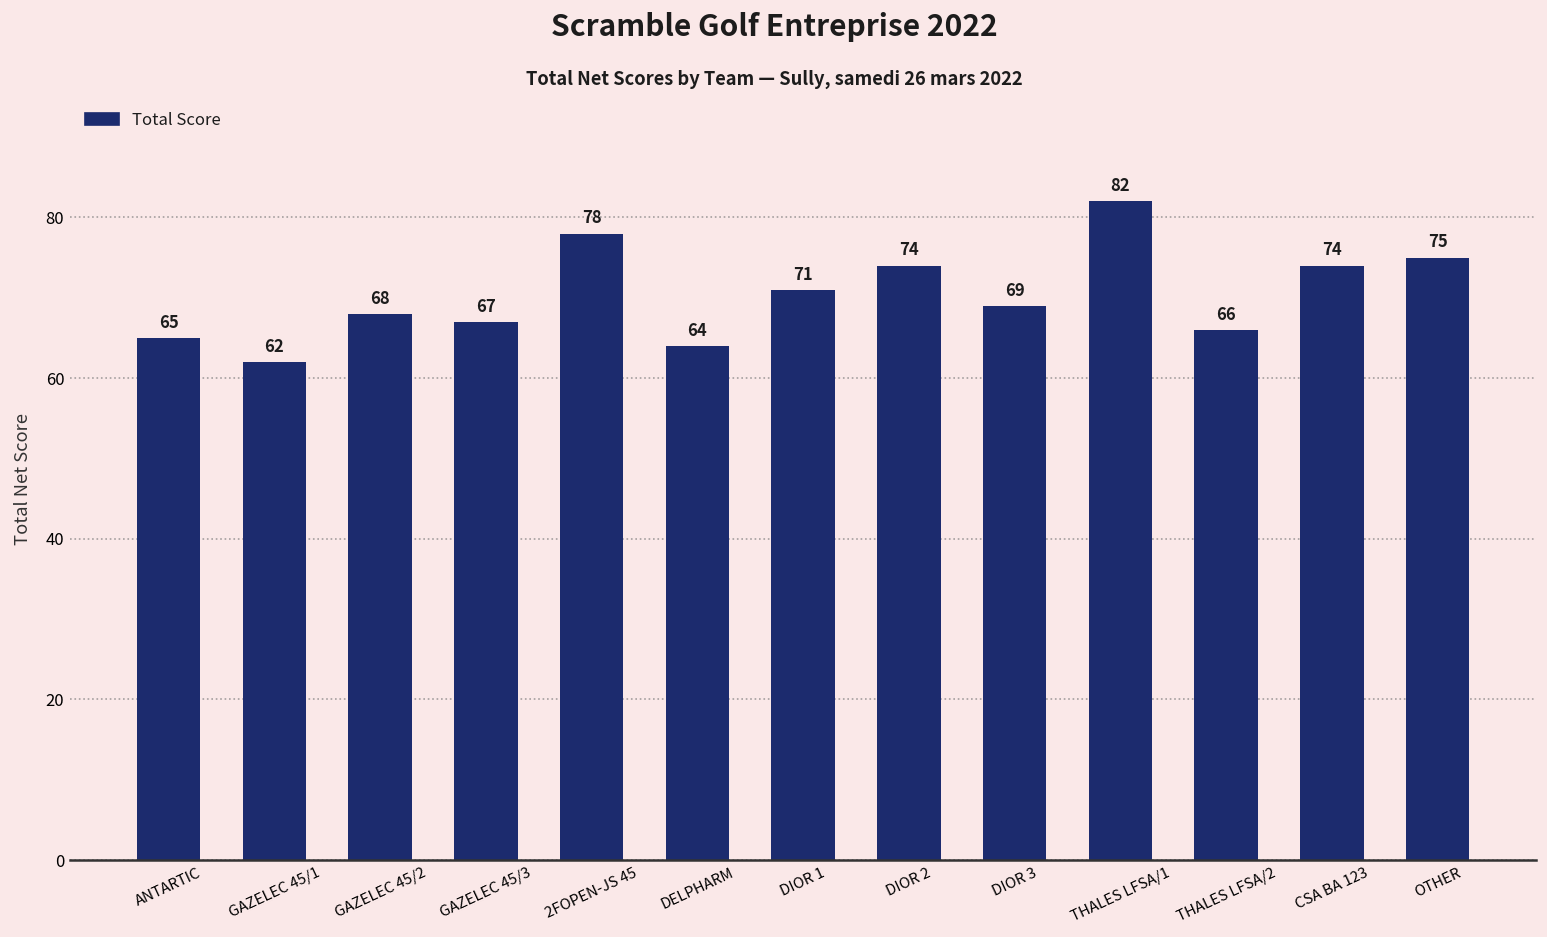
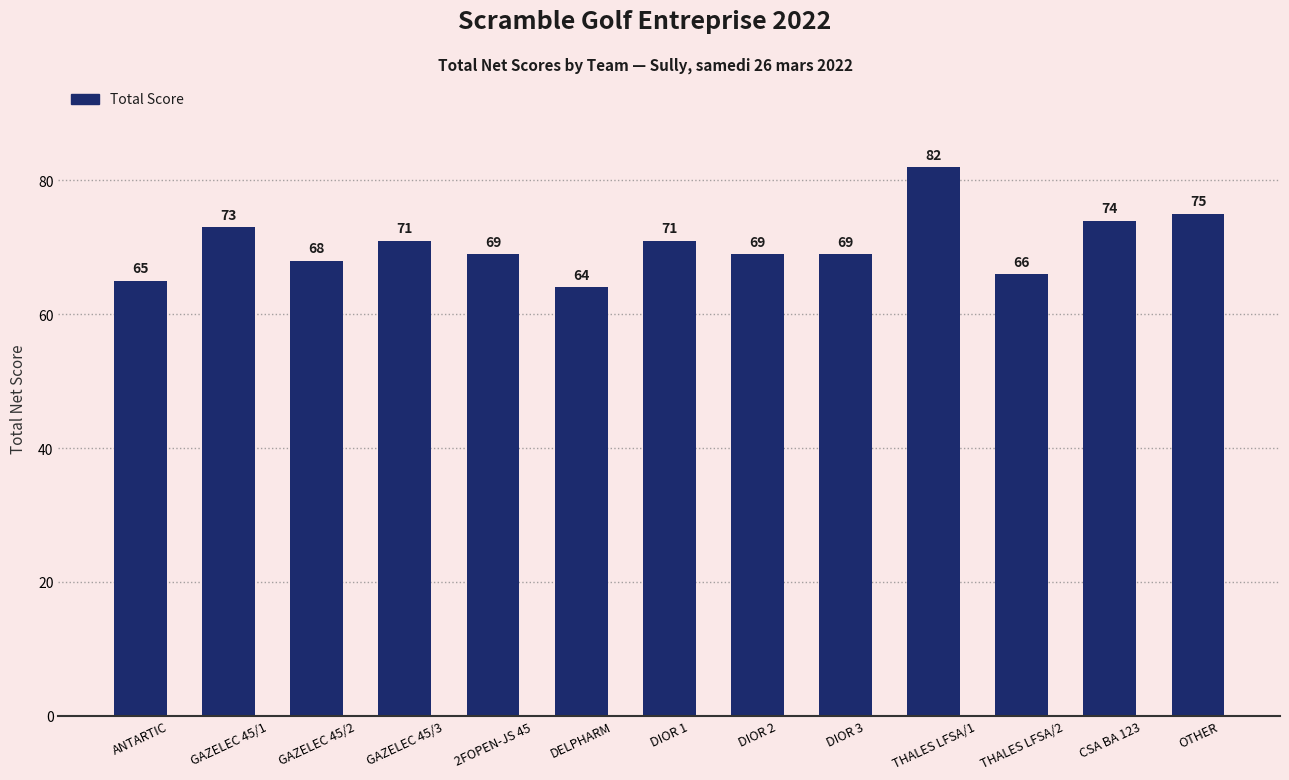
GAZELEC 45/1: 62 -> 73
GAZELEC 45/3: 67 -> 71
2FOPEN-JS 45: 78 -> 69
DIOR 2: 74 -> 69
